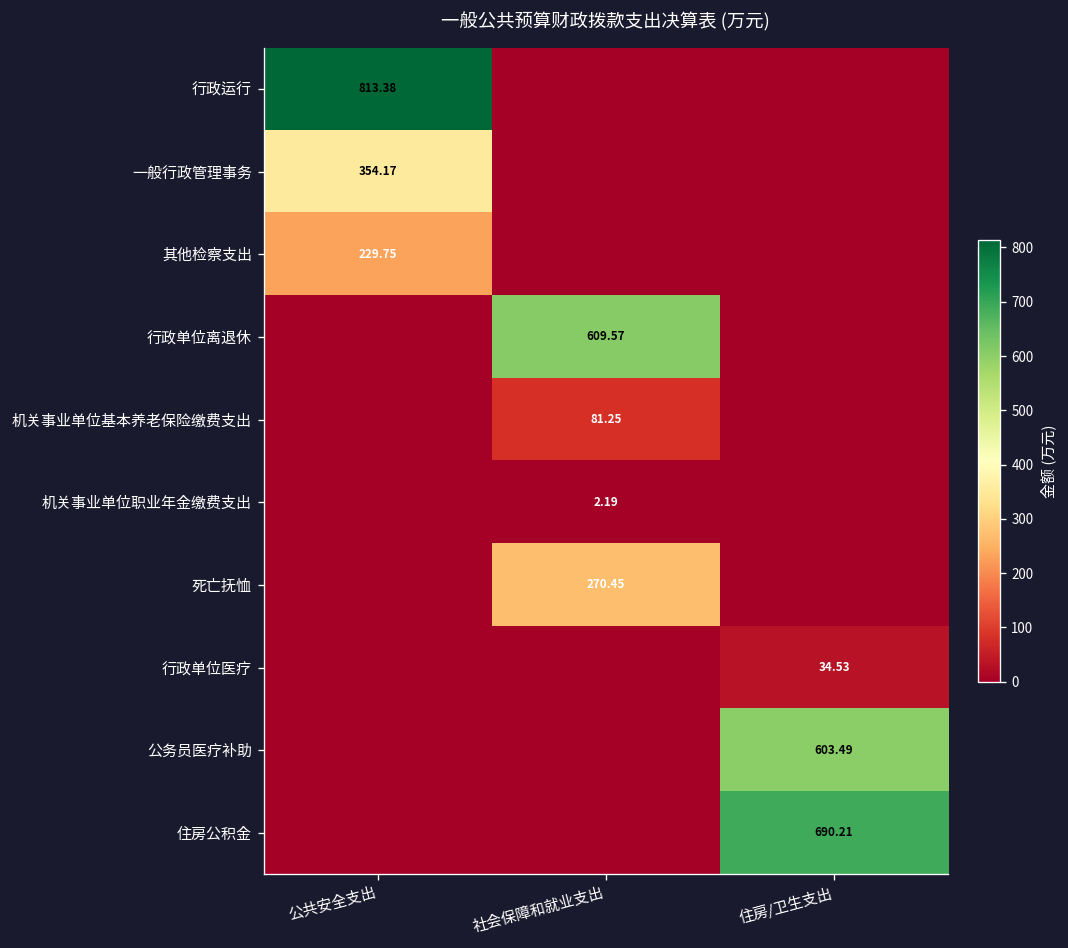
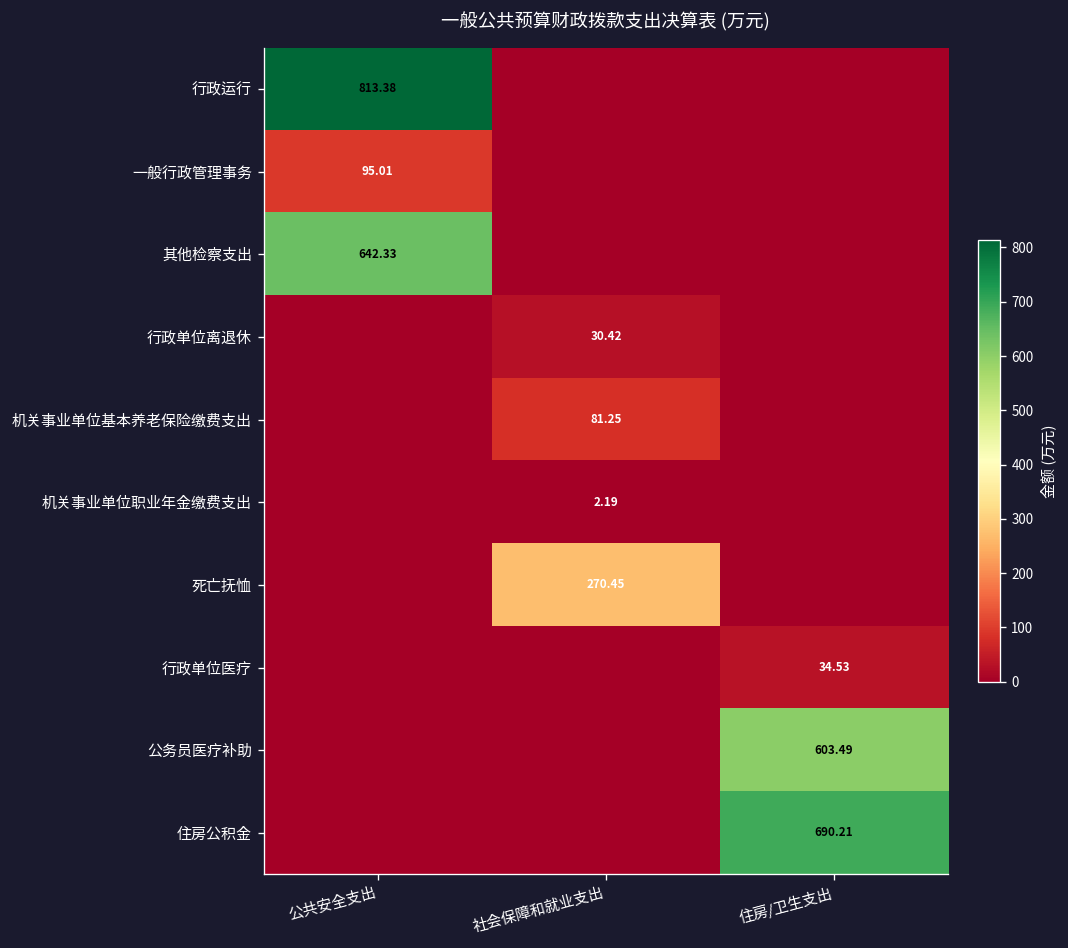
一般行政管理事务, 公共安全支出: 354.17 -> 95.01
其他检察支出, 公共安全支出: 229.75 -> 642.33
行政单位离退休, 社会保障和就业支出: 609.57 -> 30.42
